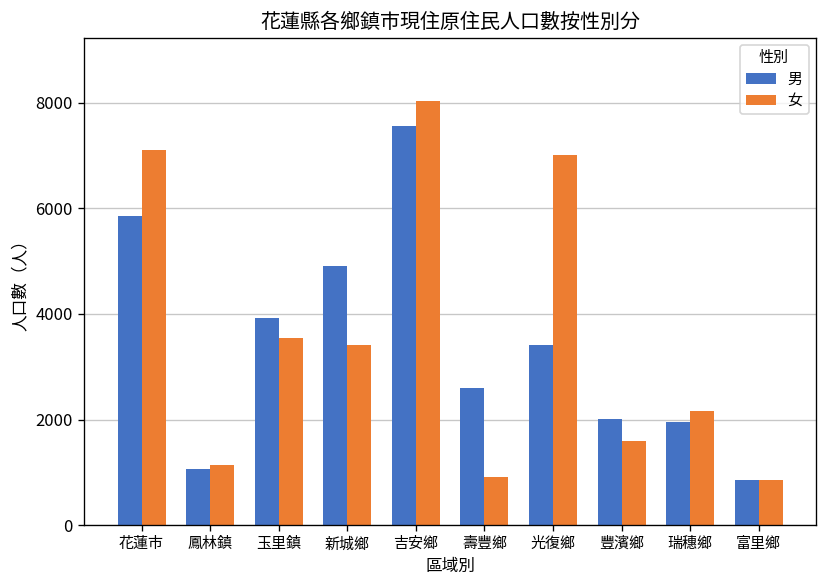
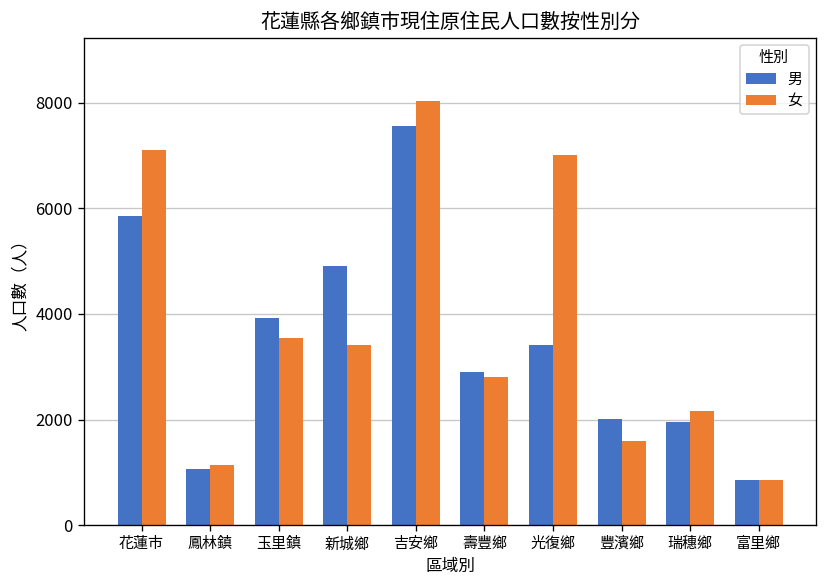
男, 壽豐鄉: 2600 -> 2900
女, 壽豐鄉: 900 -> 2800
